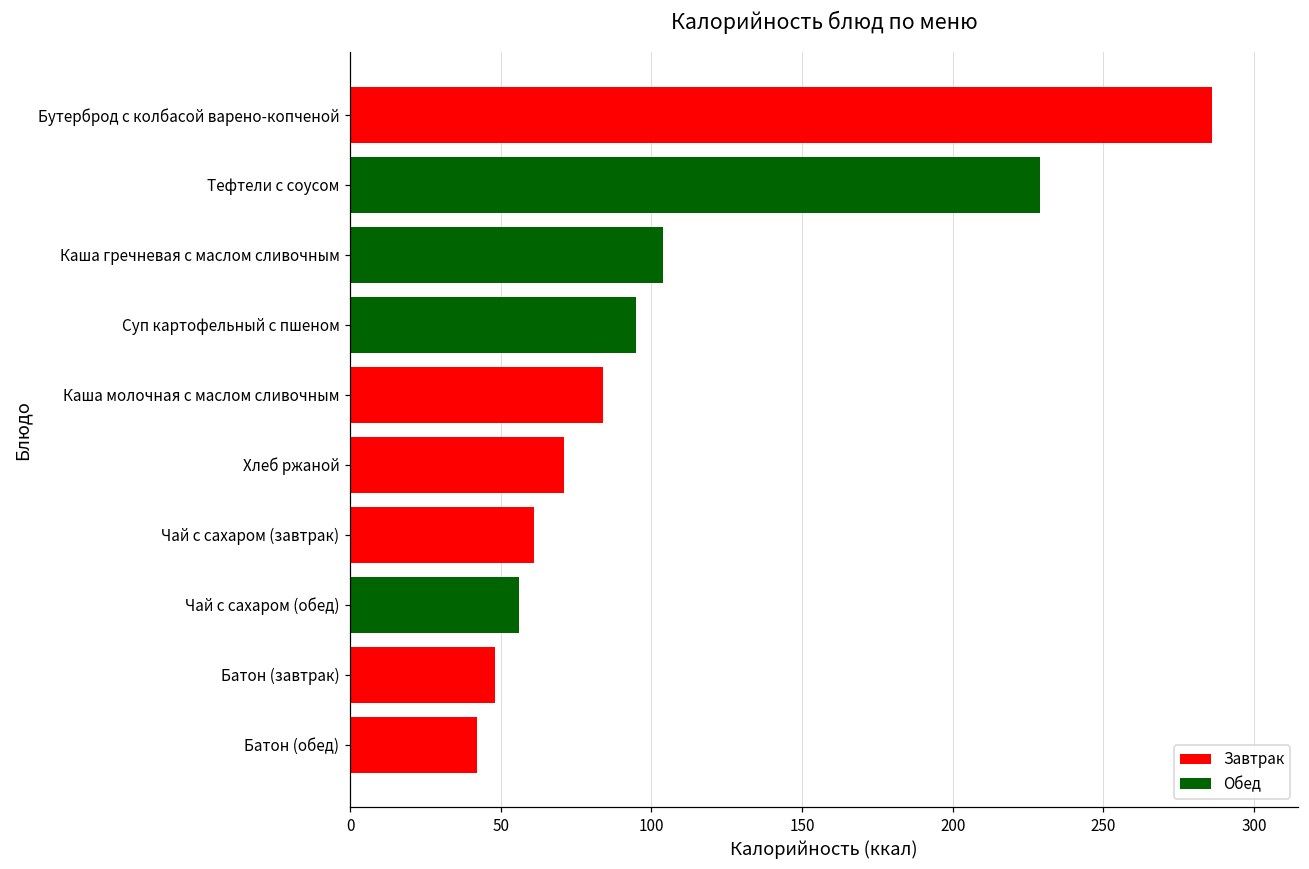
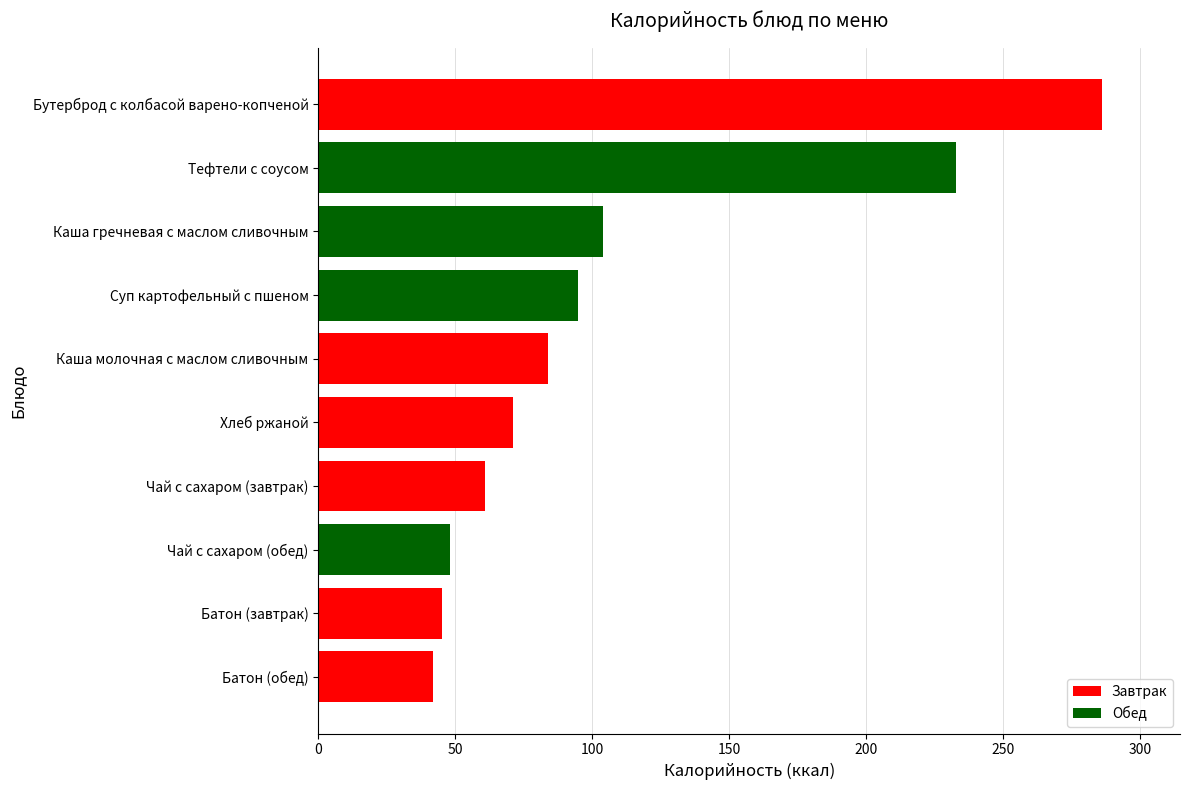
Тефтели с соусом: 229 -> 233
Чай с сахаром (обед): 56 -> 48
Батон (завтрак): 48 -> 45
